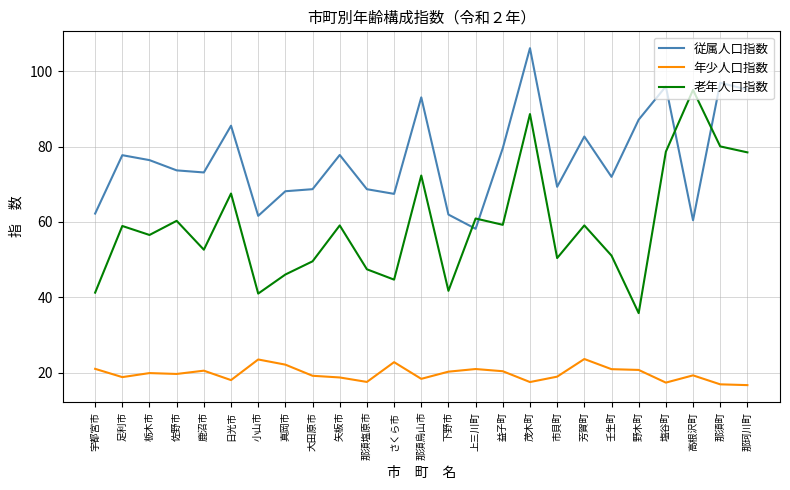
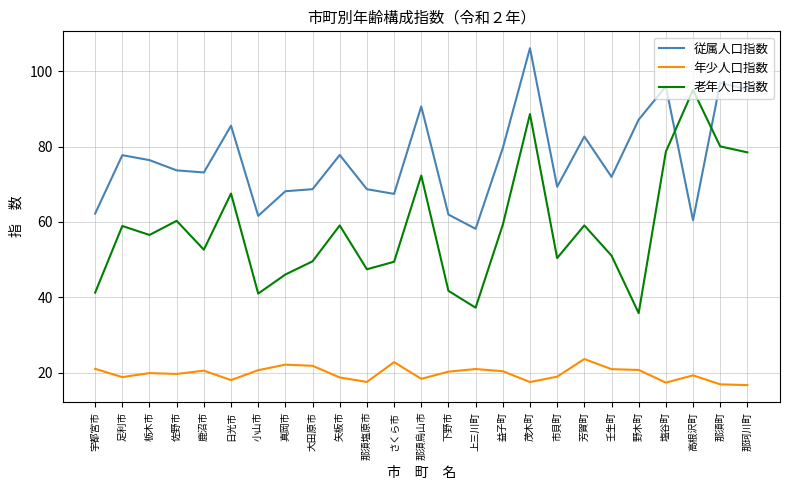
年少人口指数, 小山市: 23 -> 21
年少人口指数, 大田原市: 19 -> 22
老年人口指数, さくら市: 45 -> 49
従属人口指数, 那須烏山市: 93 -> 91
老年人口指数, 上三川町: 61 -> 37
